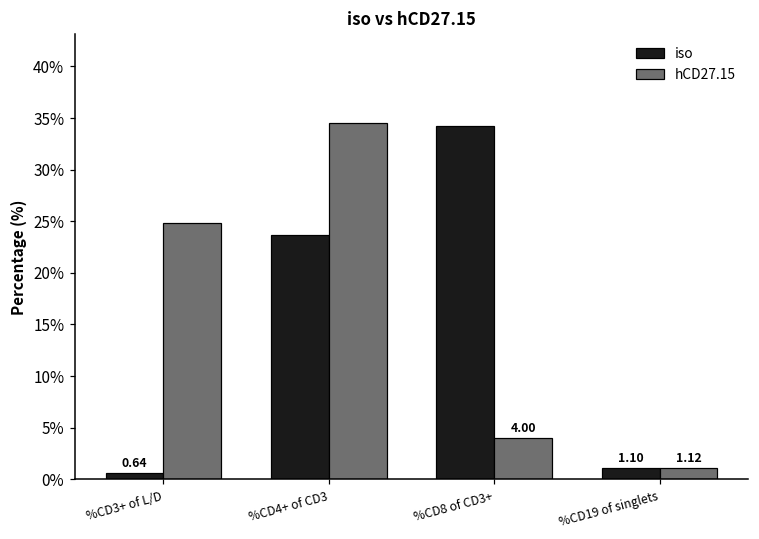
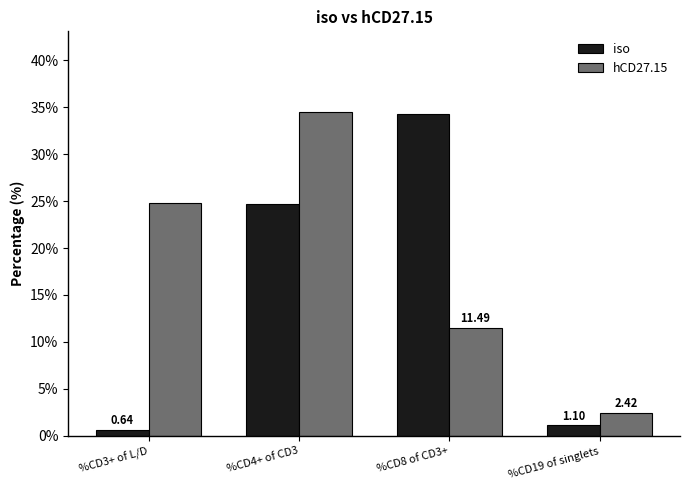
iso, %CD4+ of CD3: 24% -> 25%
hCD27.15, %CD8 of CD3+: 4.00 -> 11.49
hCD27.15, %CD19 of singlets: 1.12 -> 2.42
